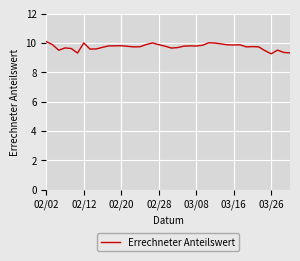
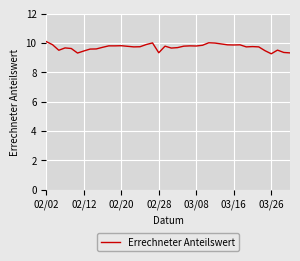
02/12: 10.0 -> 9.5
02/28: 9.9 -> 9.3
